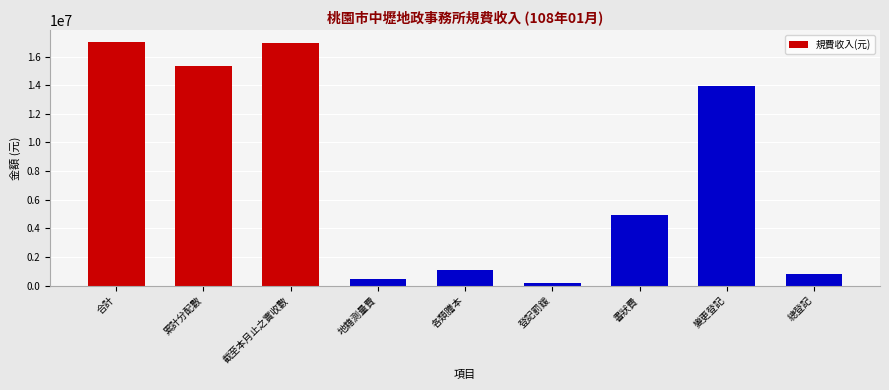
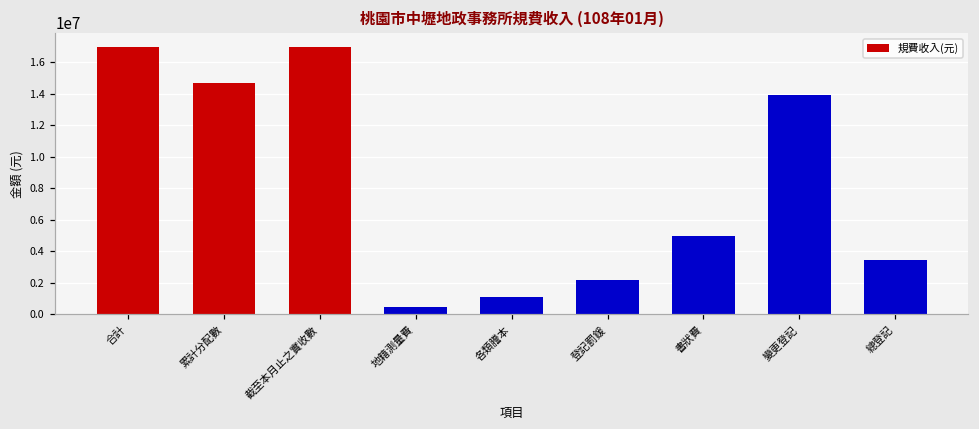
累計分配數: 15300000 -> 14700000
登記罰鍰: 200000 -> 2200000
總登記: 800000 -> 3500000
